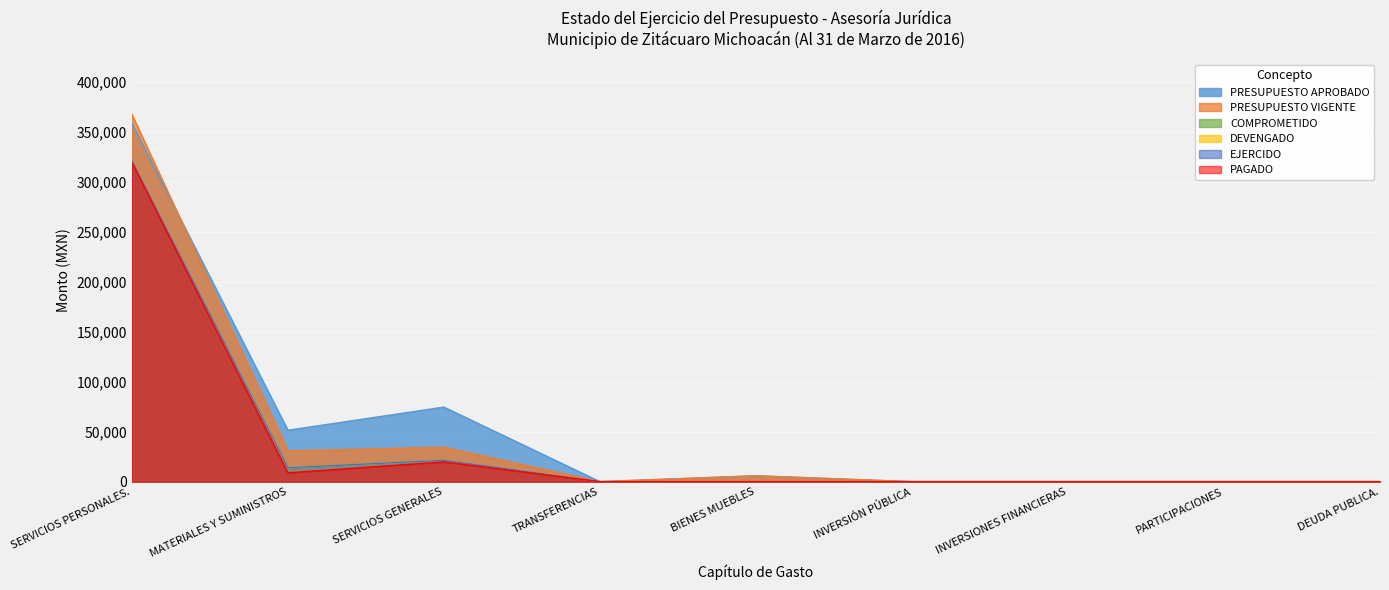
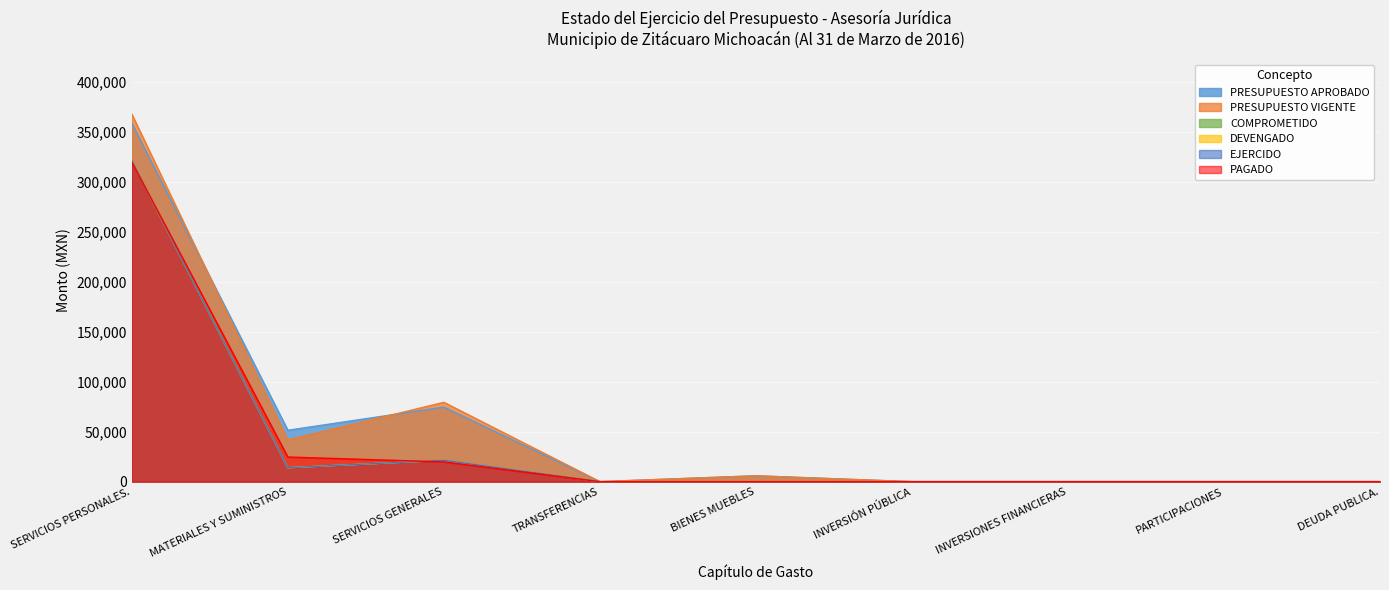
PRESUPUESTO VIGENTE, MATERIALES Y SUMINISTROS: 30,000 -> 40,000
PAGADO, MATERIALES Y SUMINISTROS: 10,000 -> 20,000
PRESUPUESTO VIGENTE, SERVICIOS GENERALES: 30,000 -> 80,000
